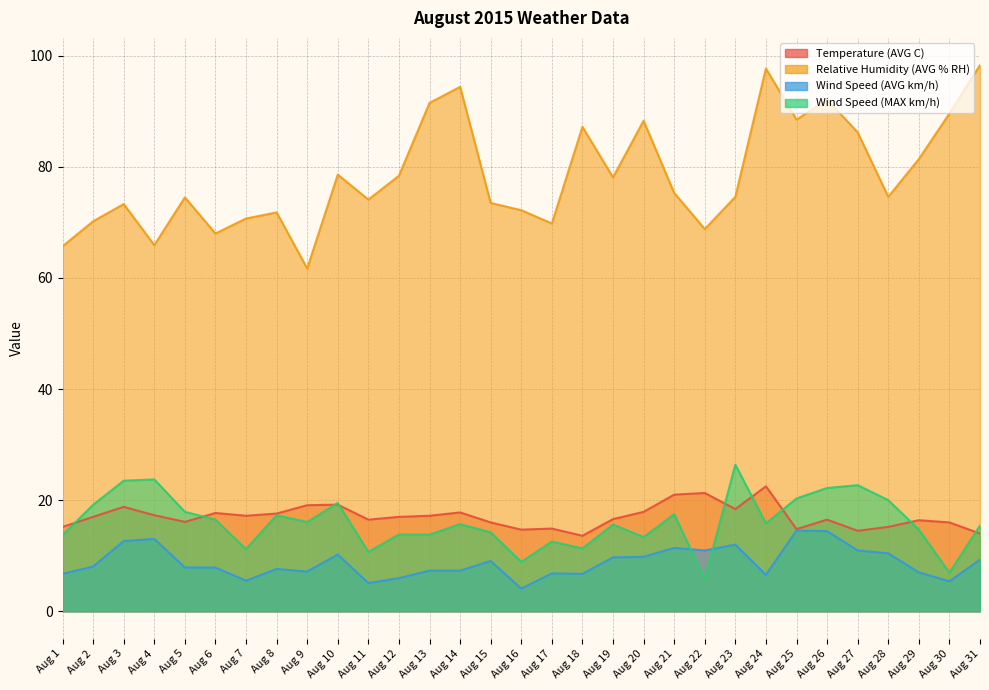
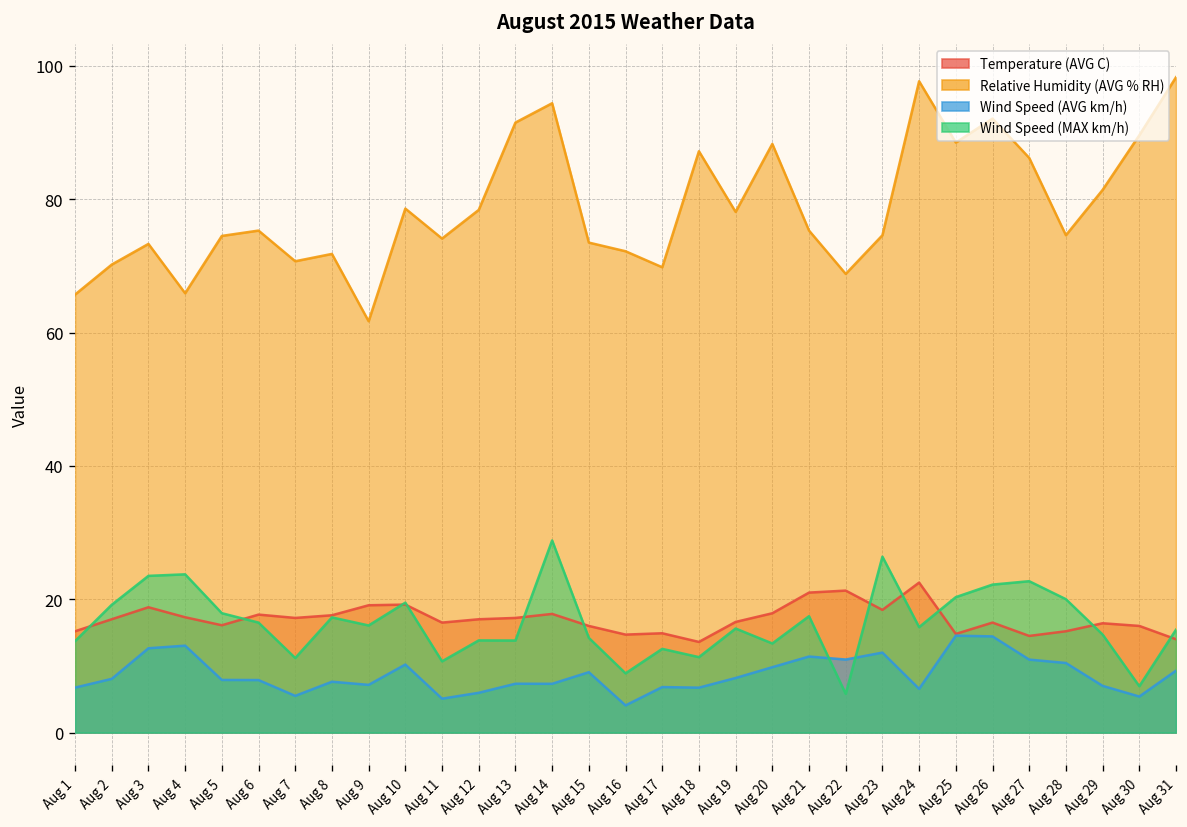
Relative Humidity (AVG % RH), Aug 6: 68 -> 75
Wind Speed (MAX km/h), Aug 14: 16 -> 29
Wind Speed (AVG km/h), Aug 19: 10 -> 8
